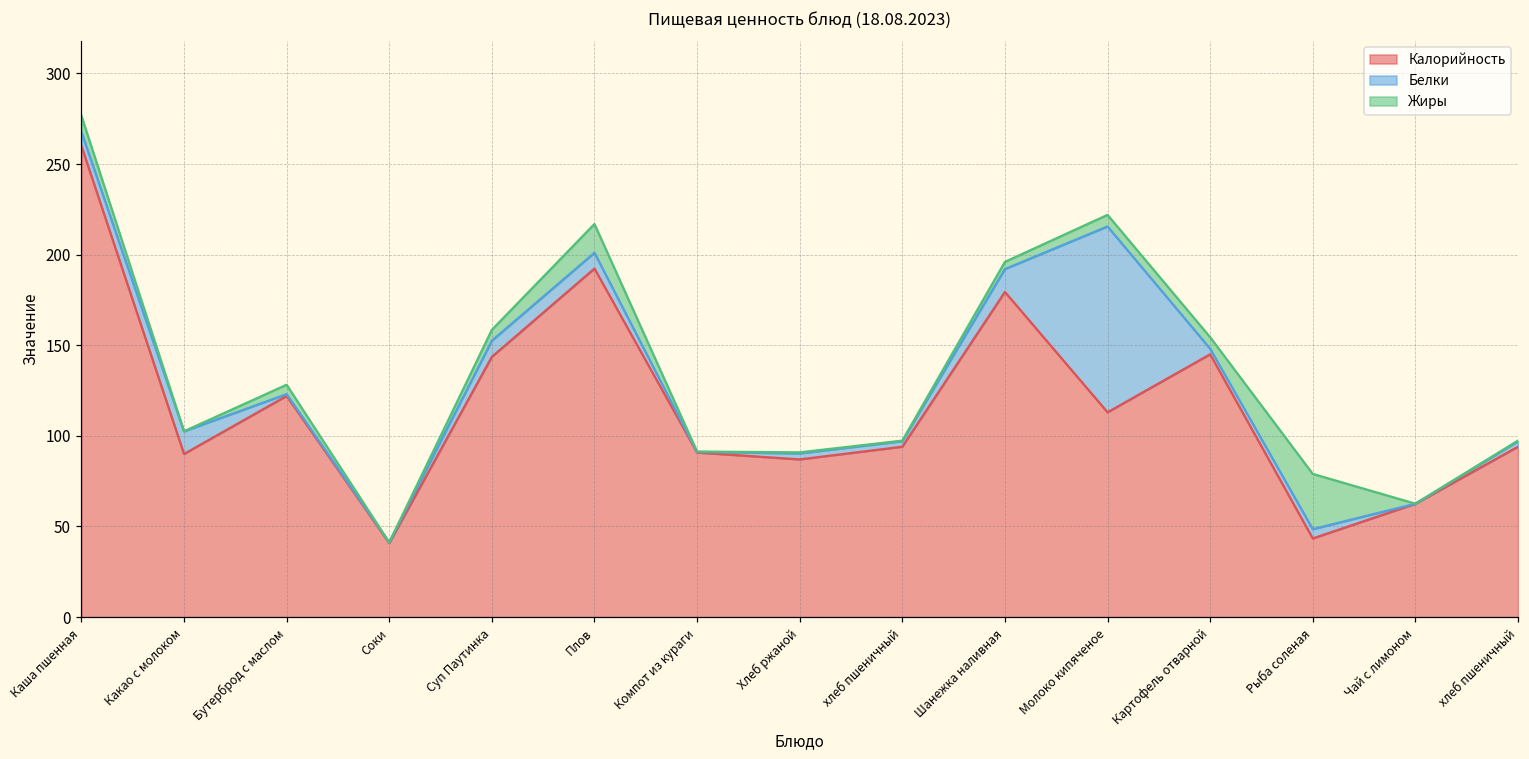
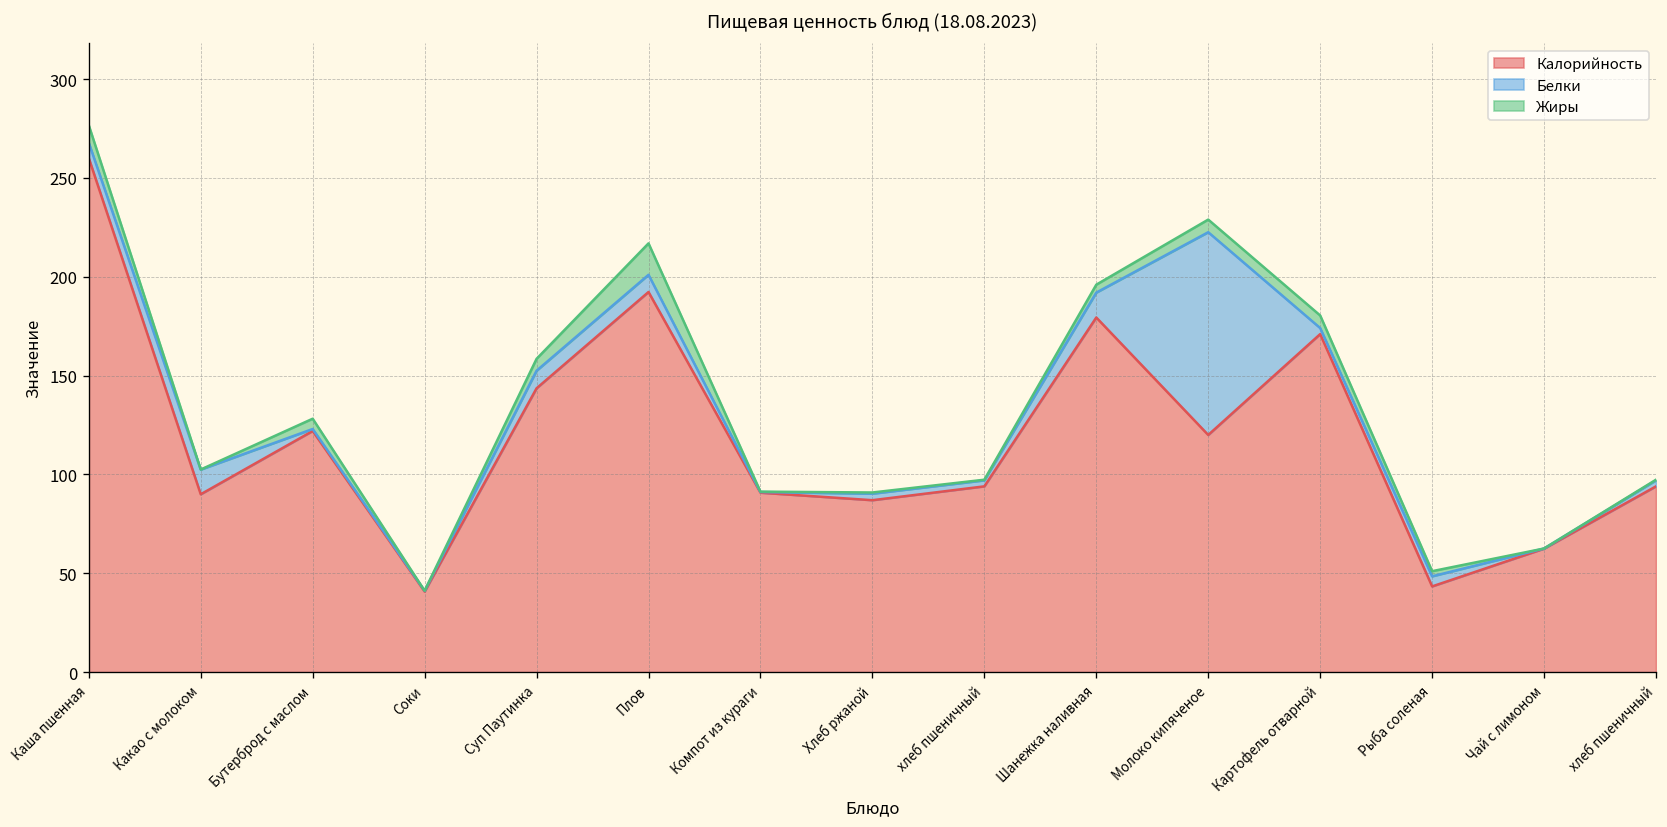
Калорийность, Молоко кипяченое: 113 -> 120
Калорийность, Картофель отварной: 145 -> 171
Жиры, Рыба соленая: 31 -> 3
